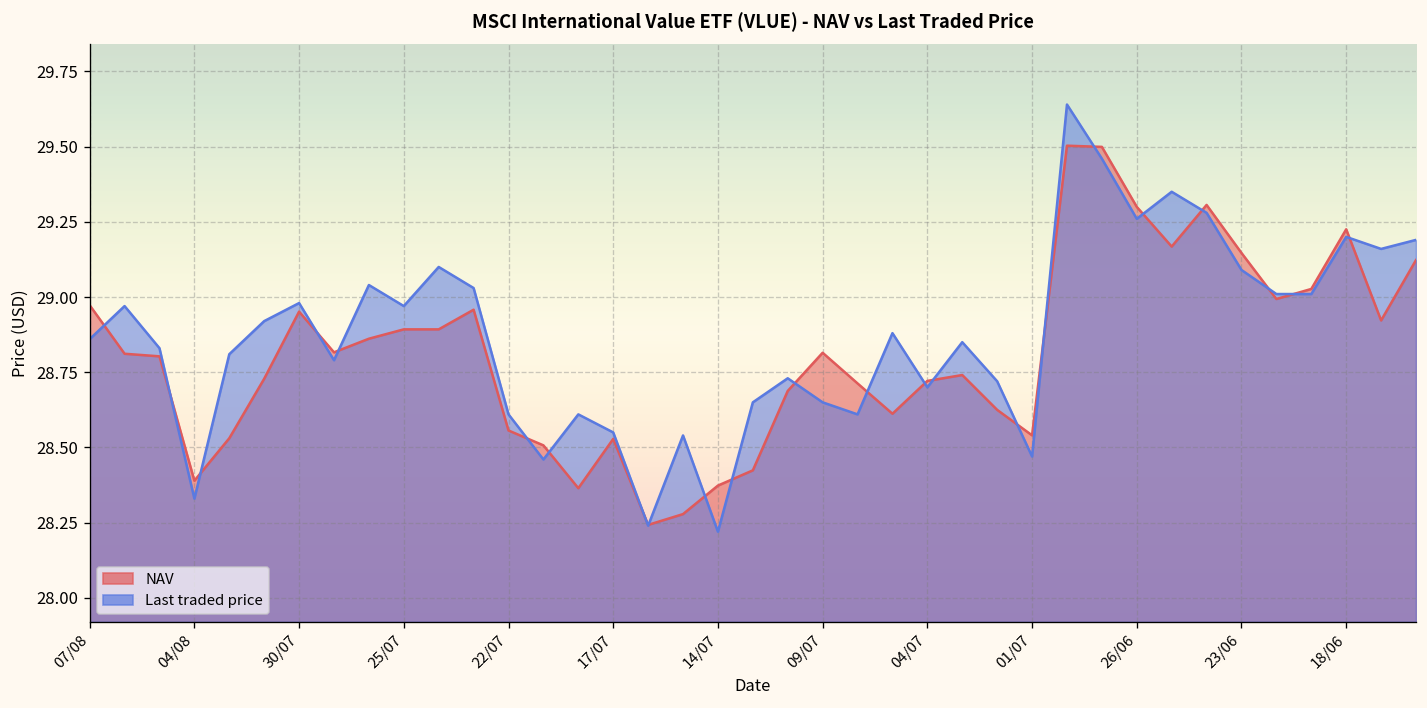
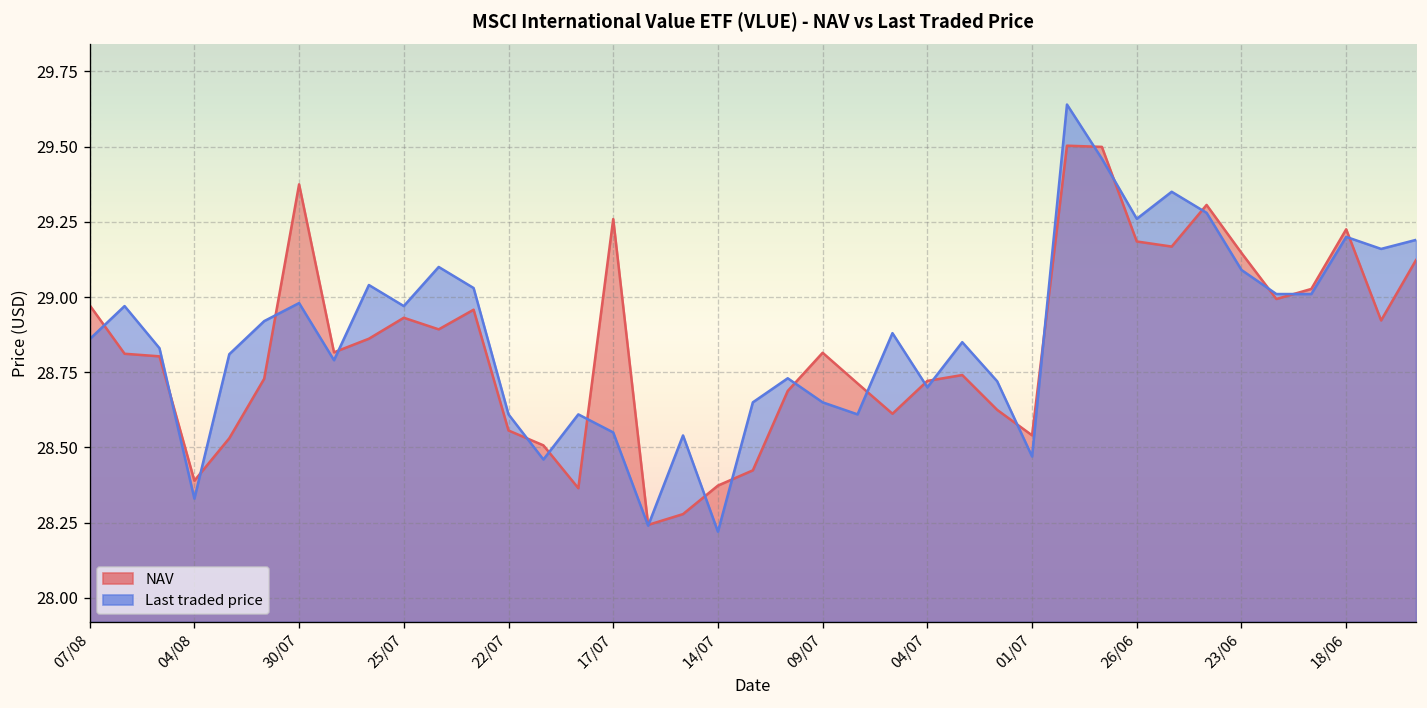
NAV, 30/07: 28.95 -> 29.37
NAV, 25/07: 28.89 -> 28.93
NAV, 17/07: 28.53 -> 29.26
NAV, 26/06: 29.30 -> 29.18
